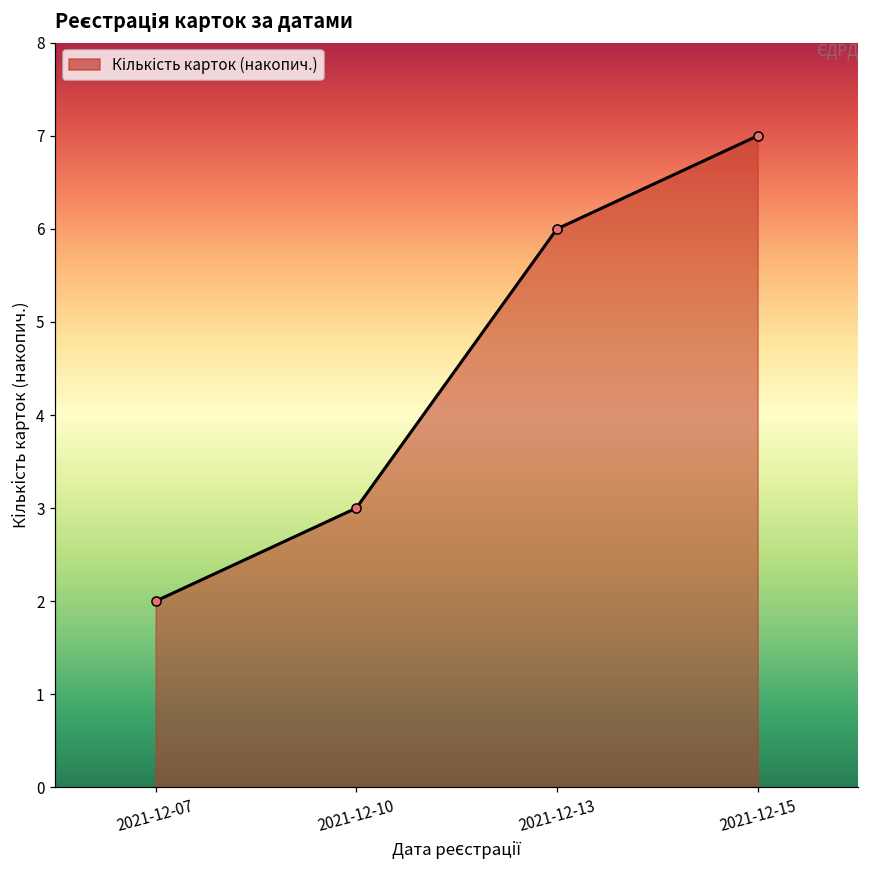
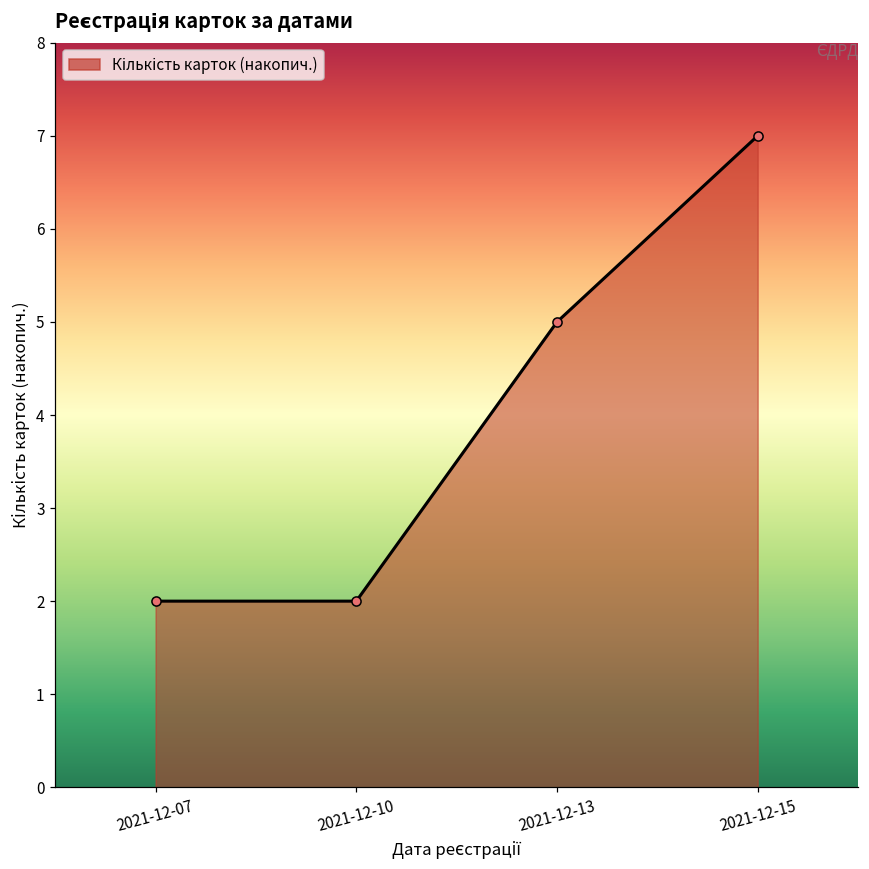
2021-12-10: 3 -> 2
2021-12-13: 6 -> 5
